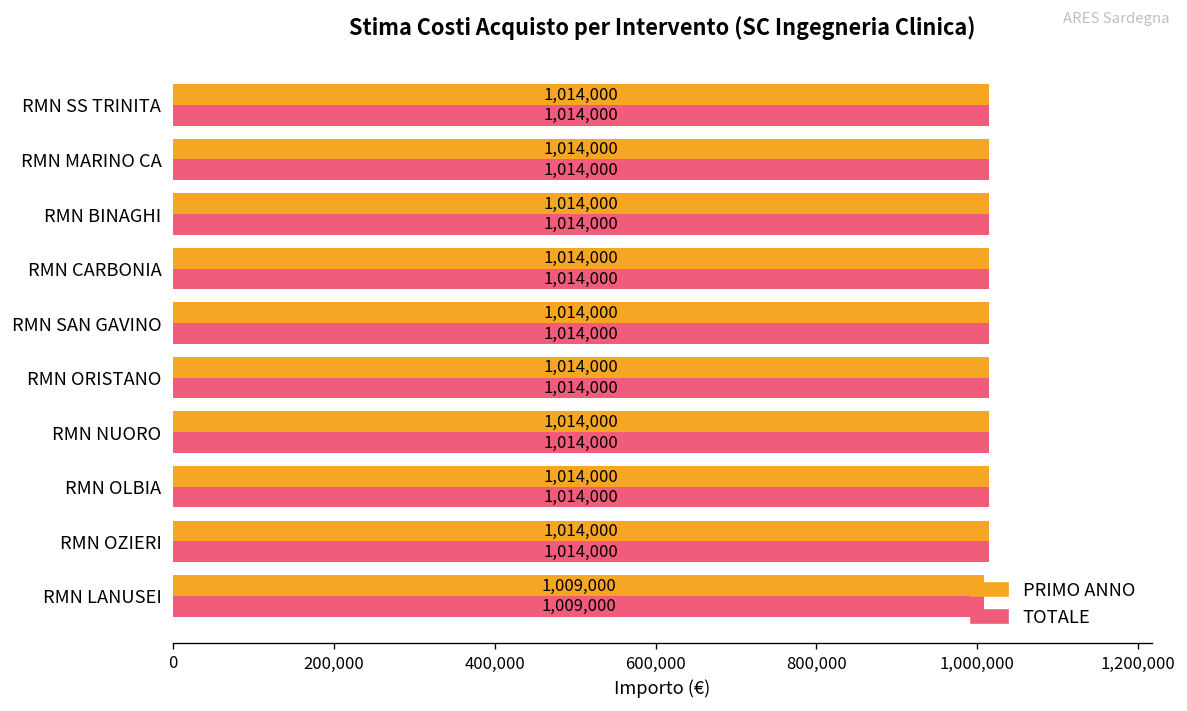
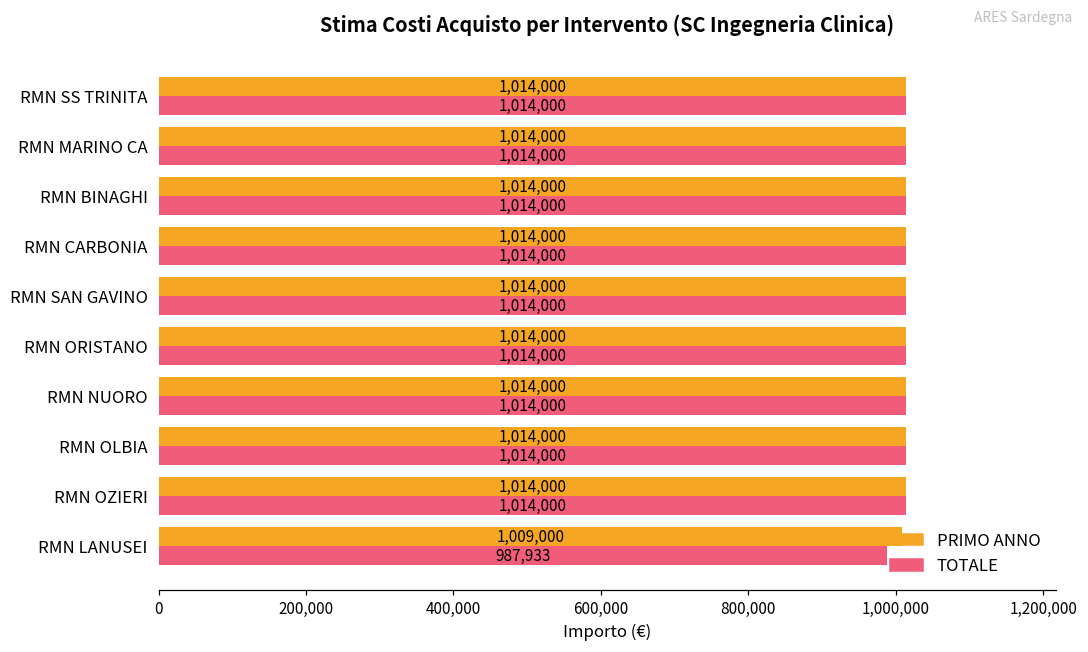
TOTALE, RMN LANUSEI: 1,009,000 -> 987,933
